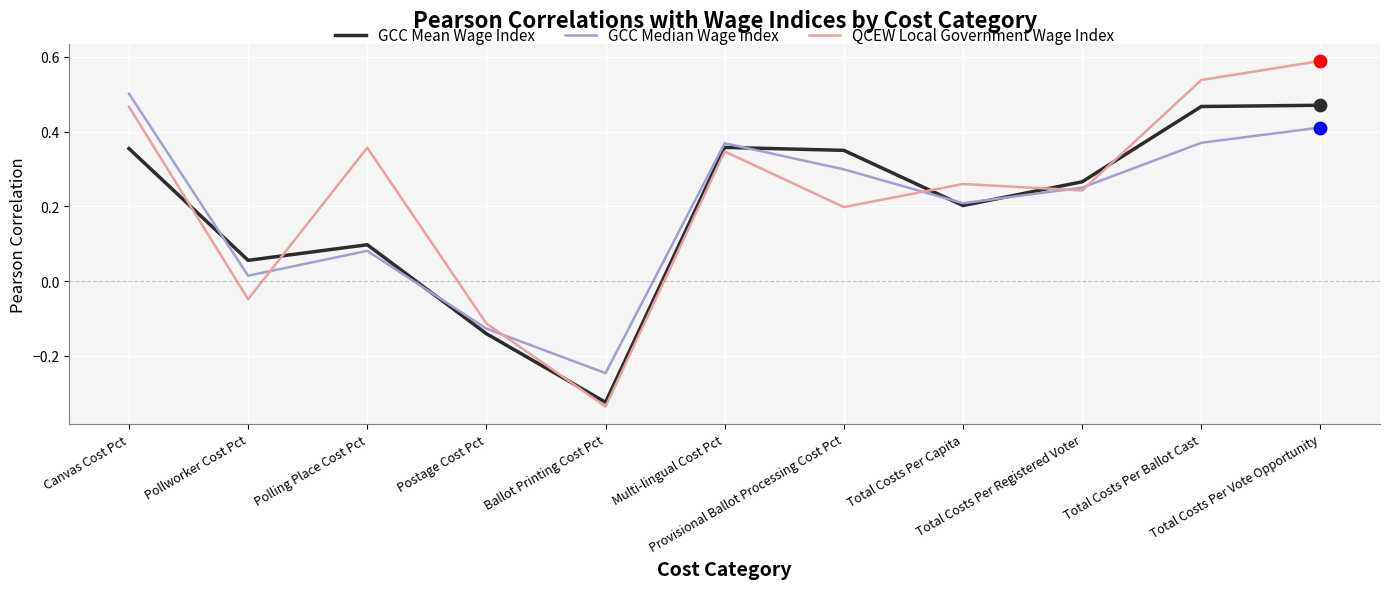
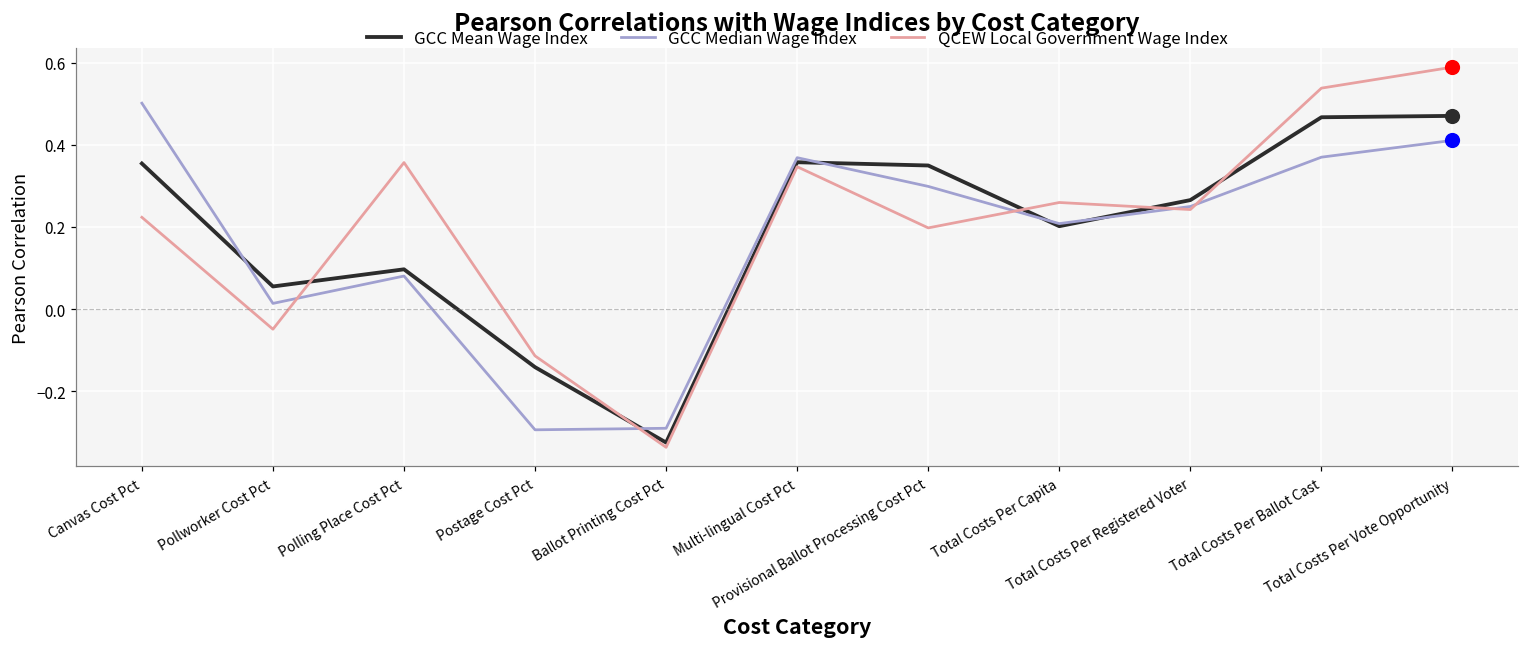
QCEW Local Government Wage Index, Canvas Cost Pct: 0.47 -> 0.22
GCC Median Wage Index, Postage Cost Pct: -0.13 -> -0.29
GCC Median Wage Index, Ballot Printing Cost Pct: -0.25 -> -0.29
